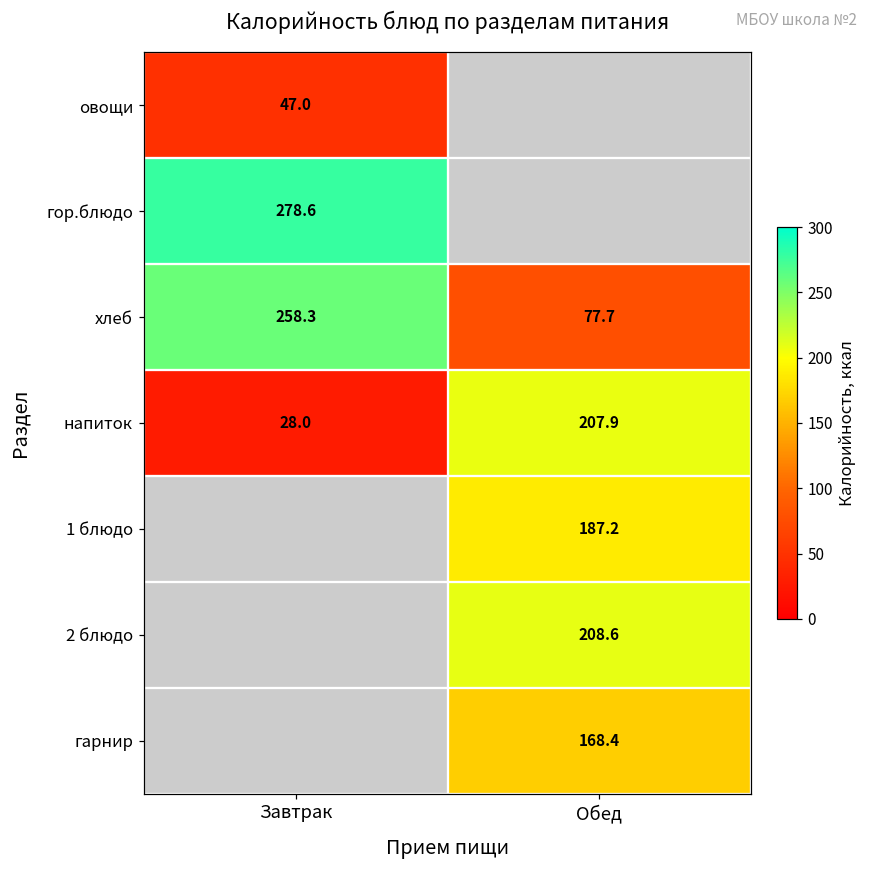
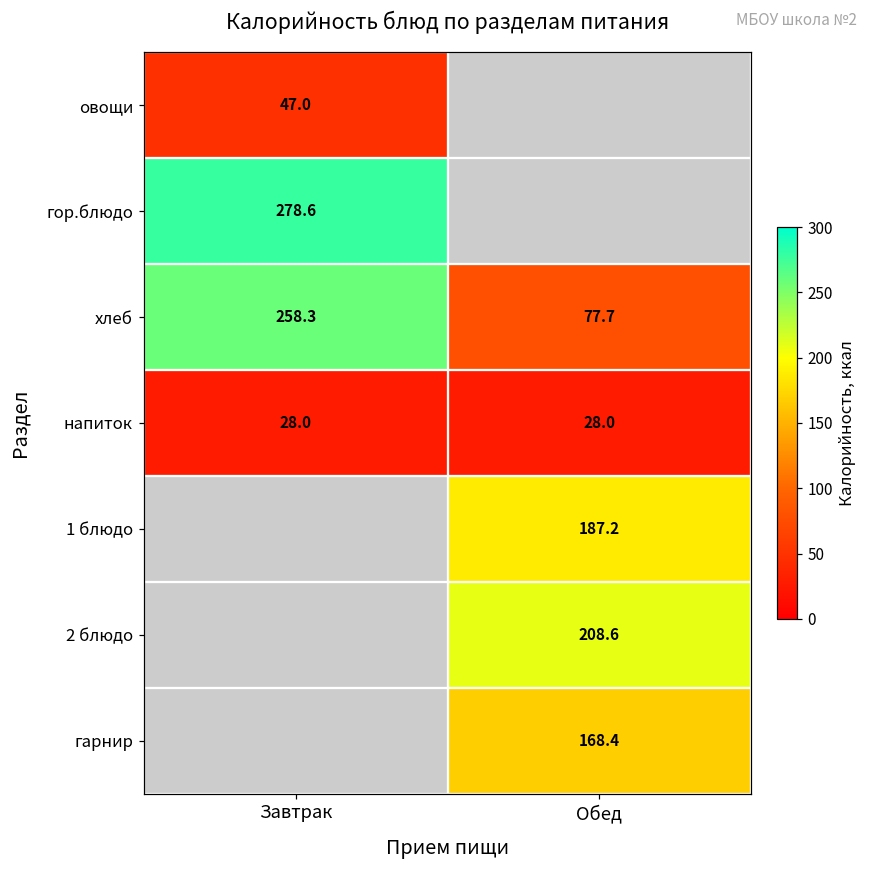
напиток, Обед: 207.9 -> 28.0
